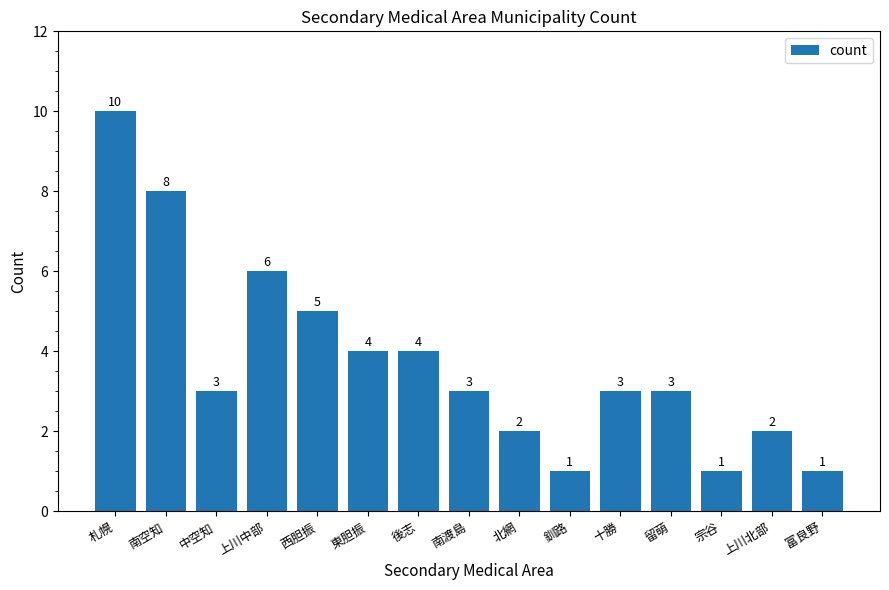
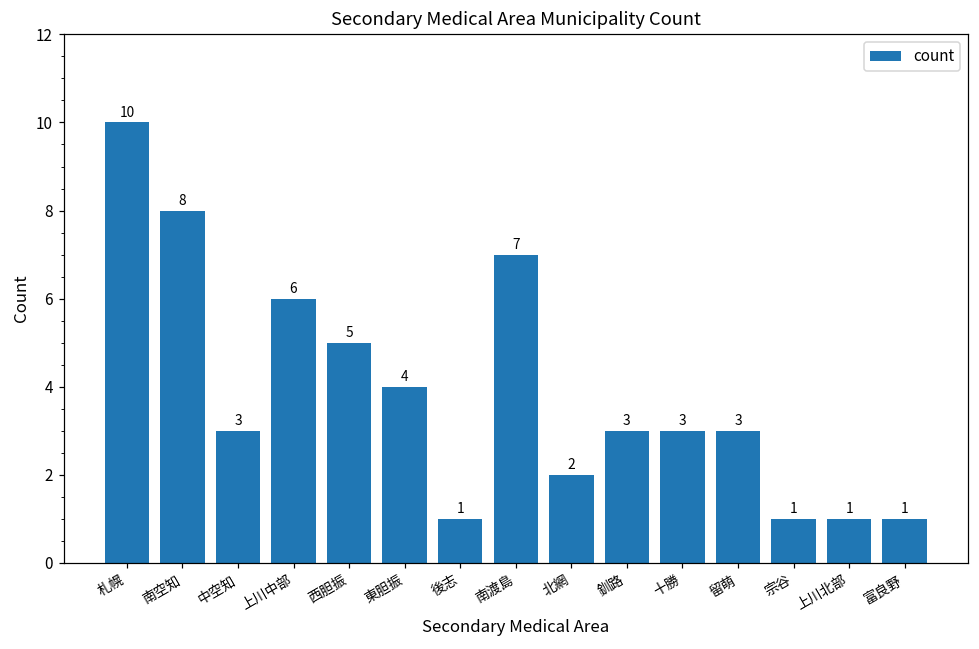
後志: 4 -> 1
南渡島: 3 -> 7
釧路: 1 -> 3
上川北部: 2 -> 1
